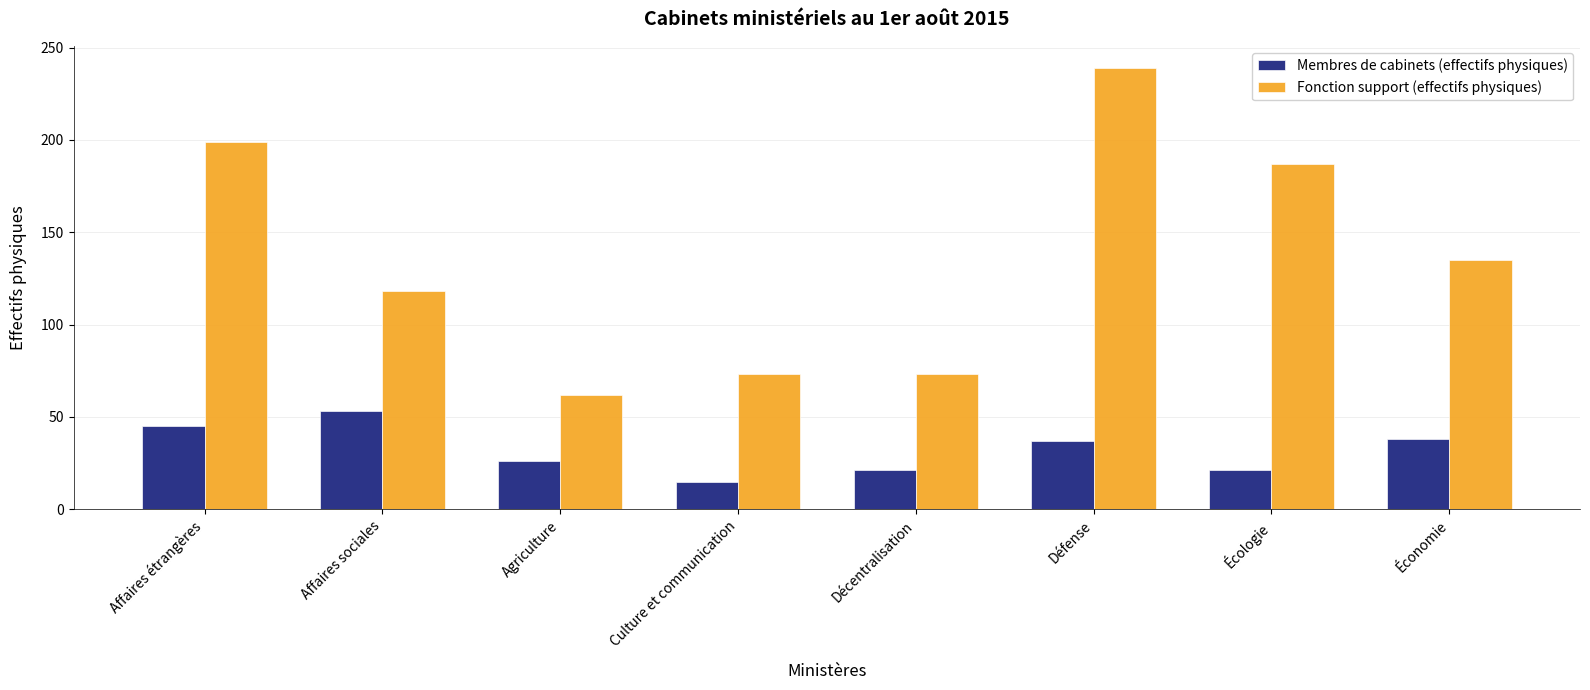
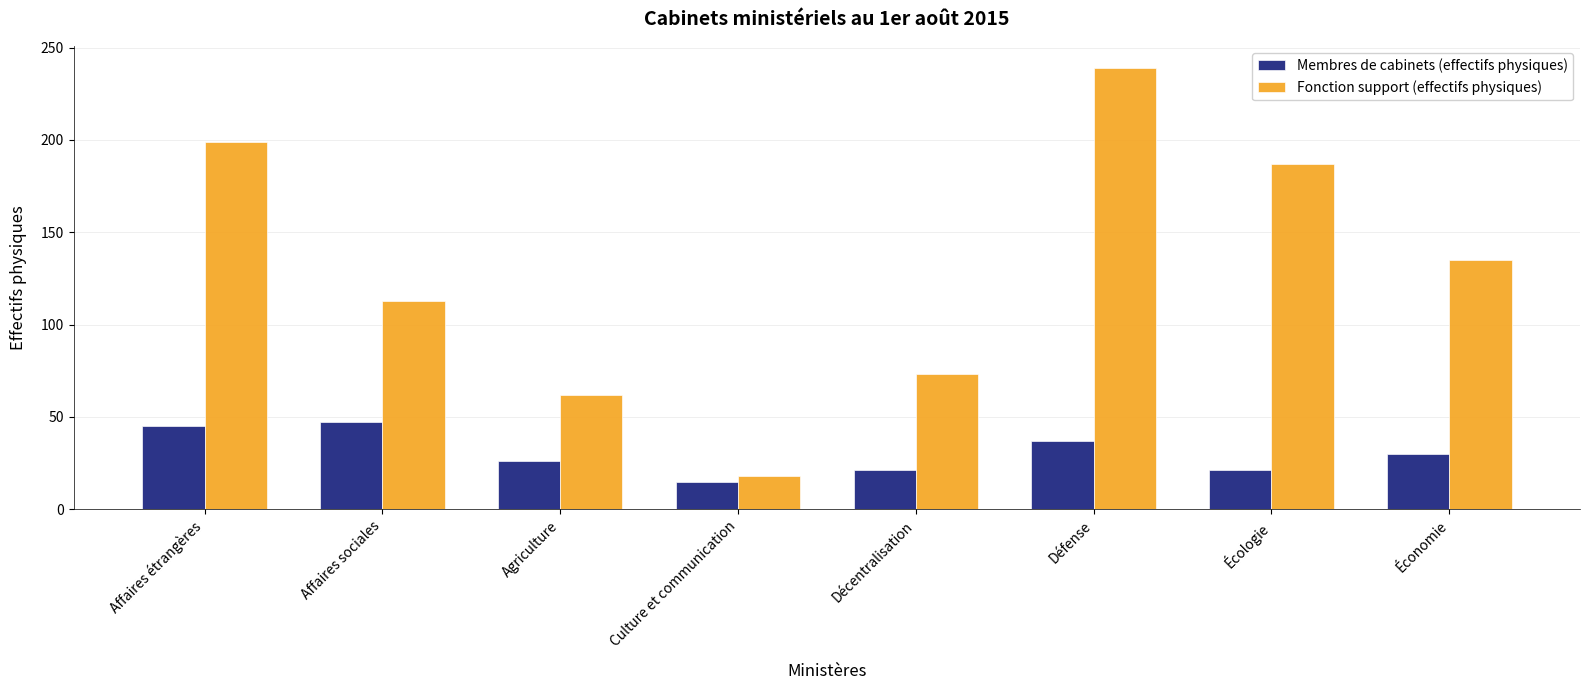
Membres de cabinets (effectifs physiques), Affaires sociales: 53 -> 47
Fonction support (effectifs physiques), Affaires sociales: 118 -> 113
Fonction support (effectifs physiques), Culture et communication: 73 -> 18
Membres de cabinets (effectifs physiques), Économie: 38 -> 30
